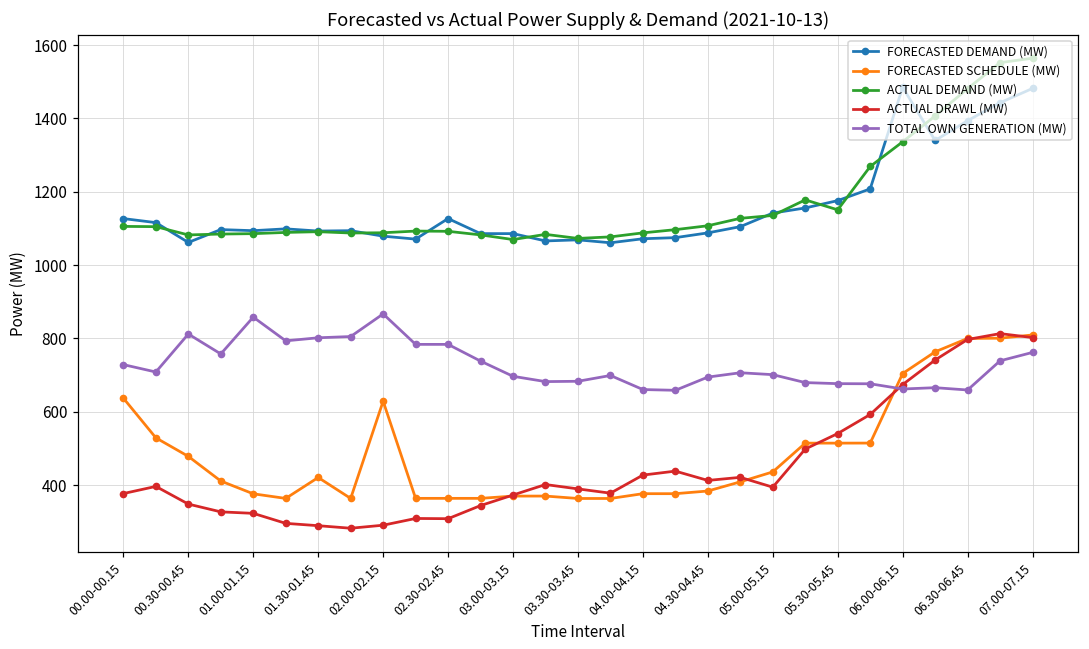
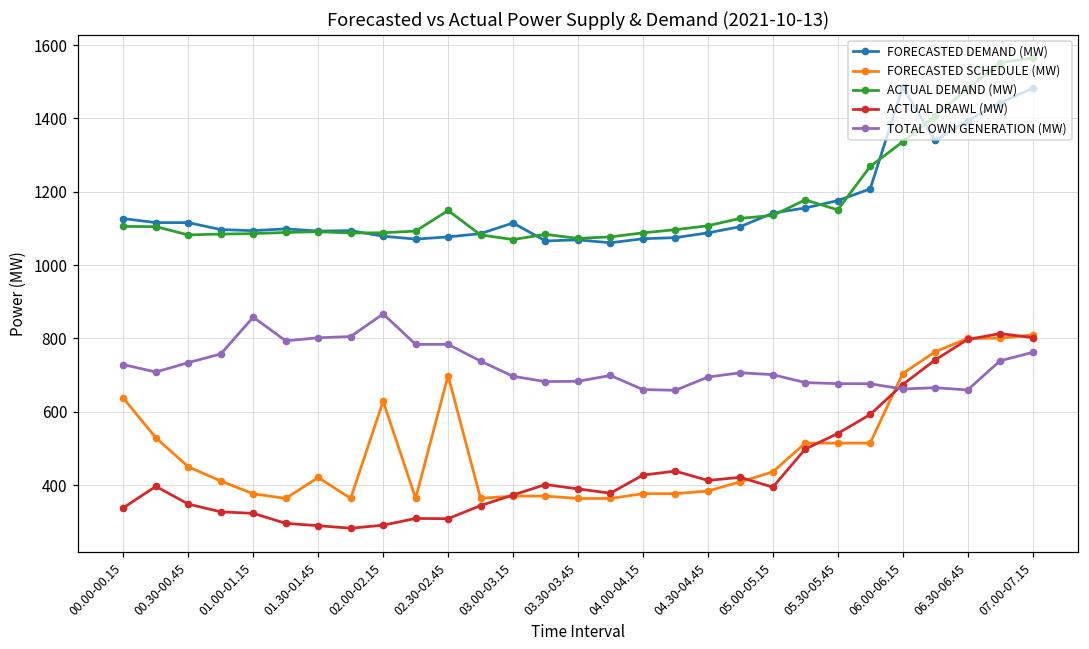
ACTUAL DRAWL (MW), 00.00-00.15: 380 -> 340
FORECASTED DEMAND (MW), 00.30-00.45: 1060 -> 1120
FORECASTED SCHEDULE (MW), 00.30-00.45: 480 -> 450
TOTAL OWN GENERATION (MW), 00.30-00.45: 810 -> 730
FORECASTED DEMAND (MW), 02.30-02.45: 1130 -> 1080
FORECASTED SCHEDULE (MW), 02.30-02.45: 360 -> 700
ACTUAL DEMAND (MW), 02.30-02.45: 1090 -> 1150
FORECASTED DEMAND (MW), 03.00-03.15: 1090 -> 1120
